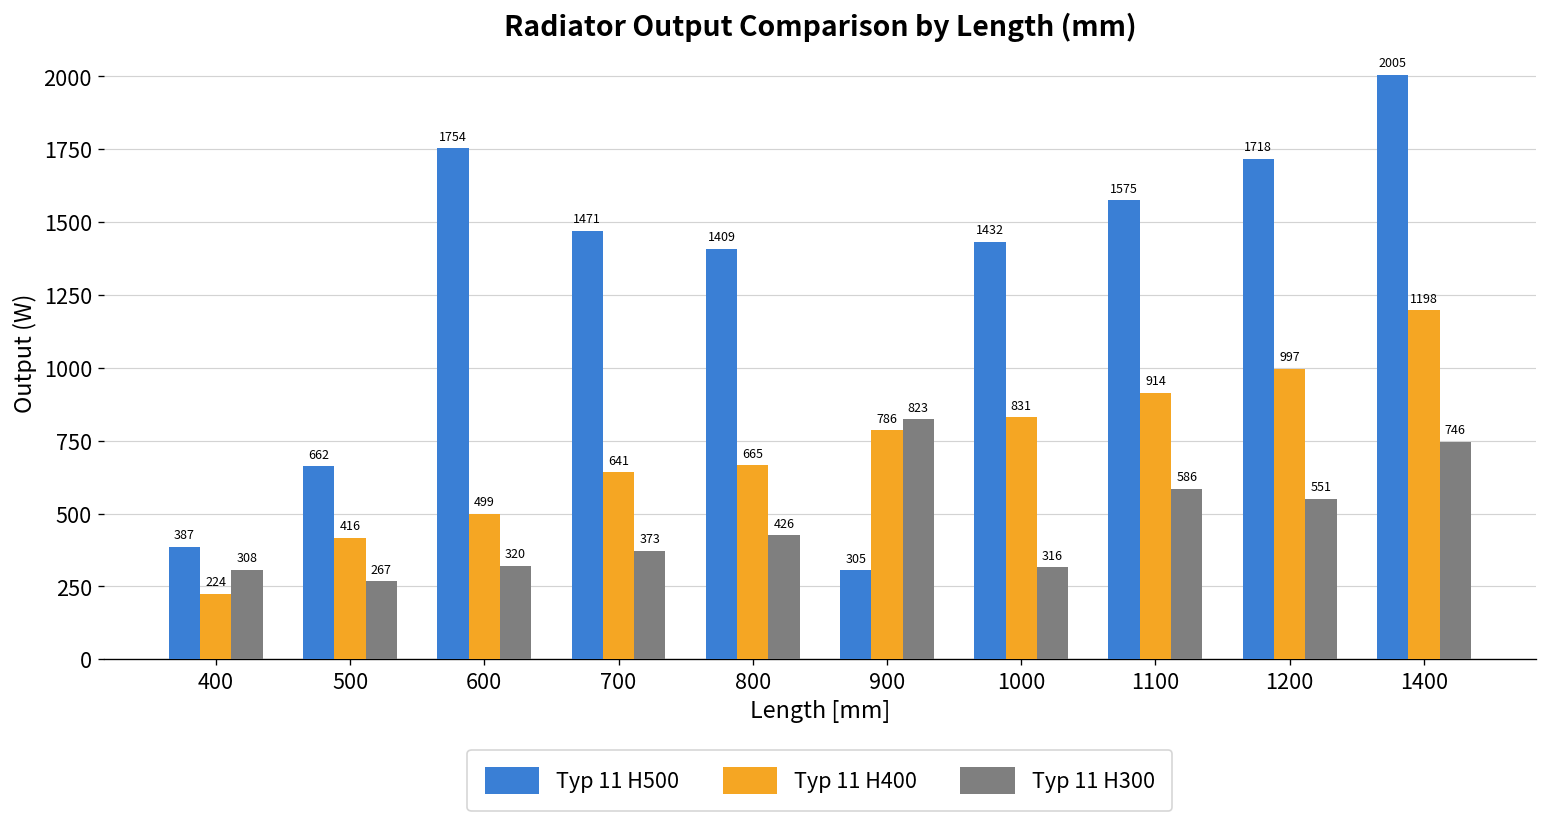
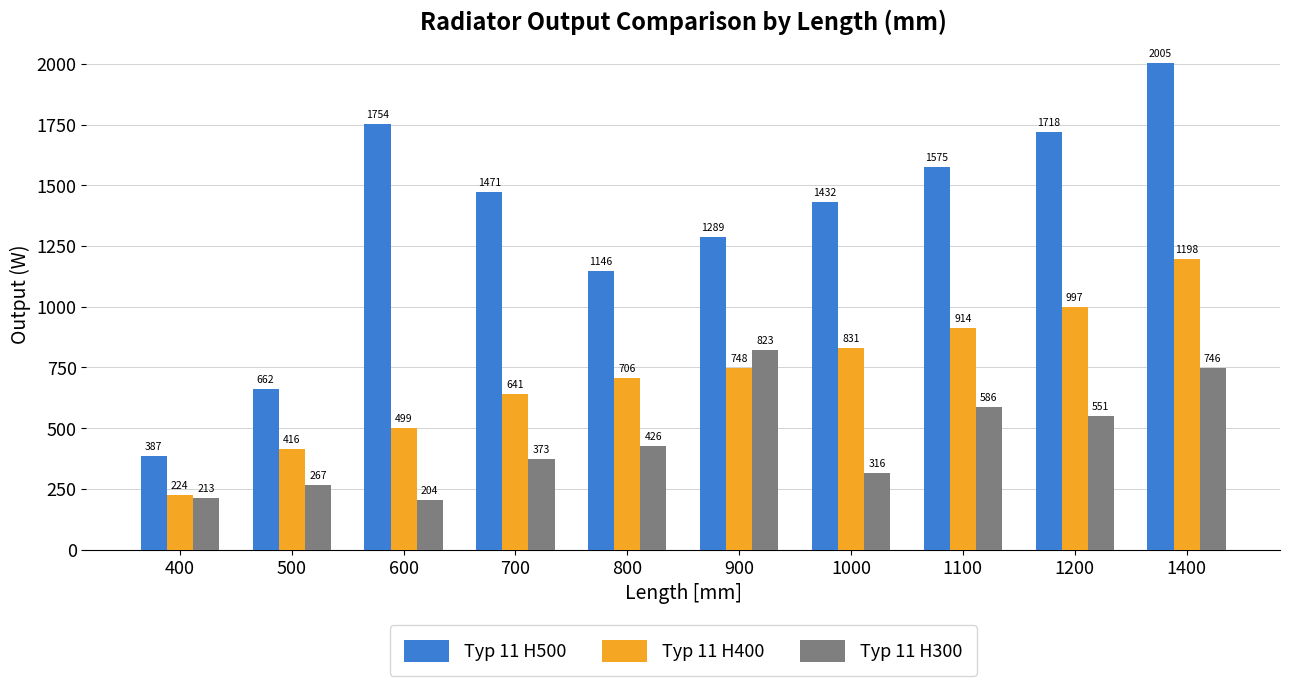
Typ 11 H300, 400: 308 -> 213
Typ 11 H300, 600: 320 -> 204
Typ 11 H500, 800: 1409 -> 1146
Typ 11 H400, 800: 665 -> 706
Typ 11 H500, 900: 305 -> 1289
Typ 11 H400, 900: 786 -> 748
